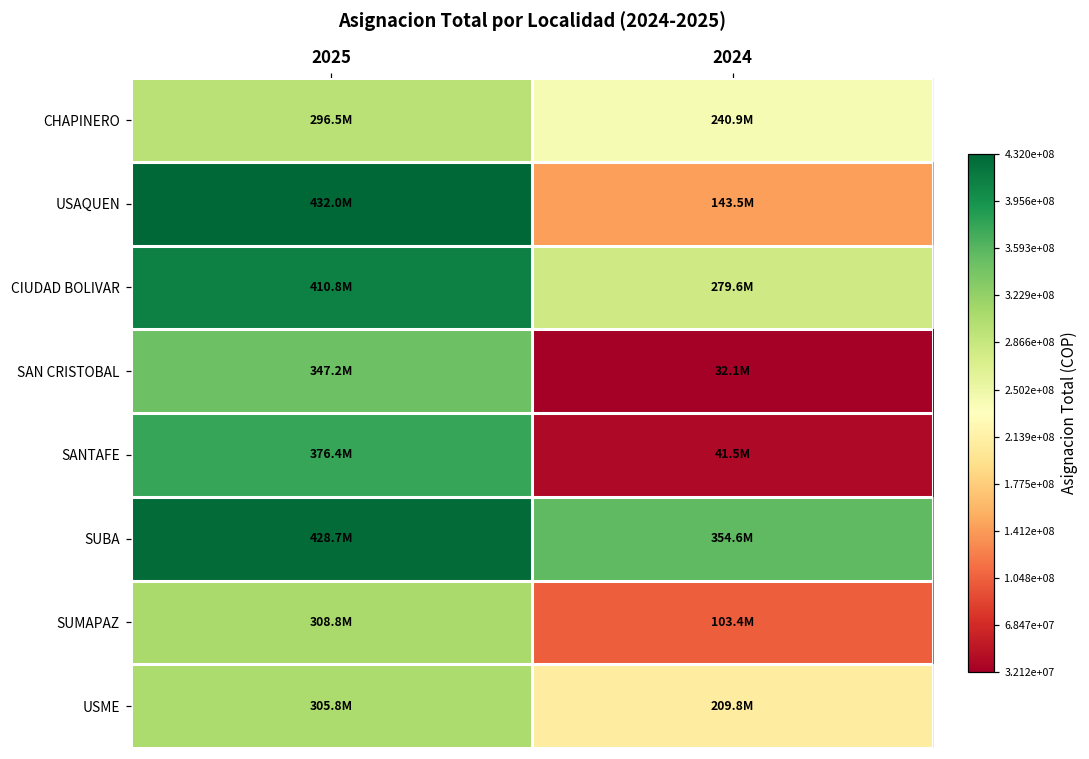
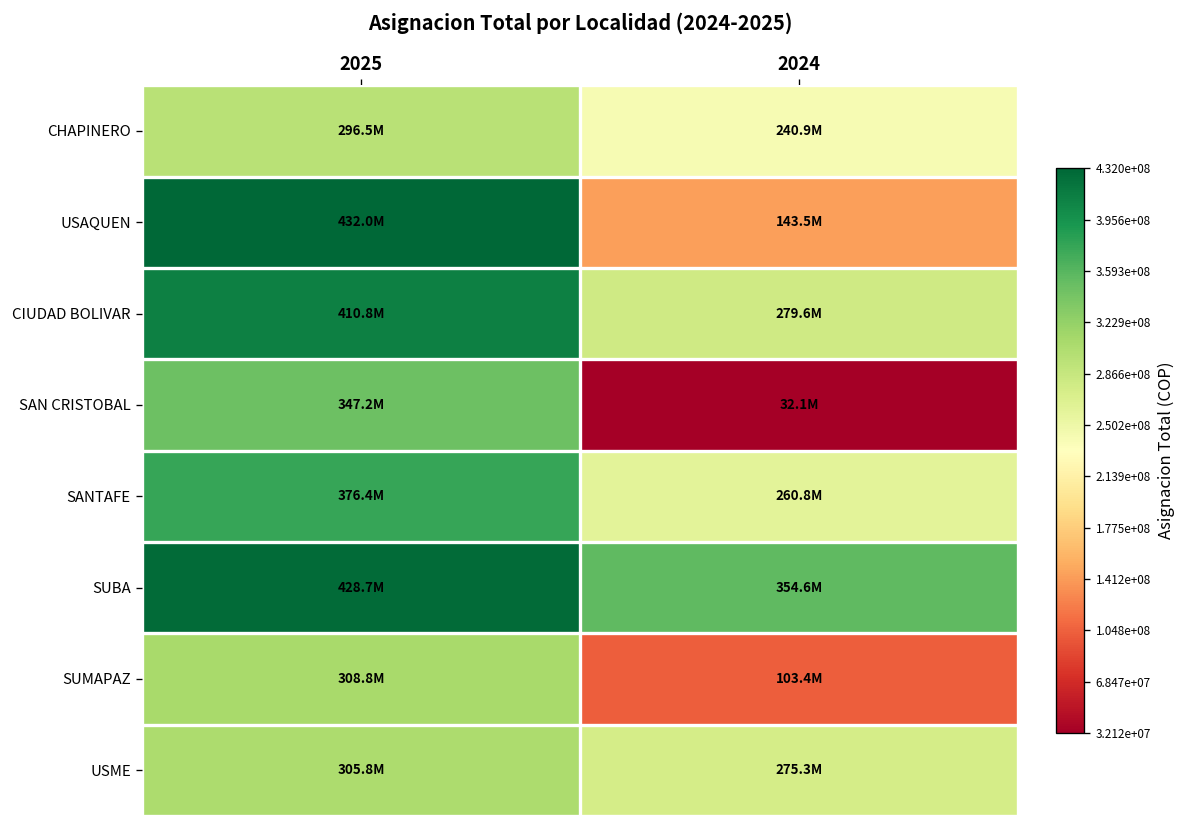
SANTAFE, 2024: 41.5M -> 260.8M
USME, 2024: 209.8M -> 275.3M
